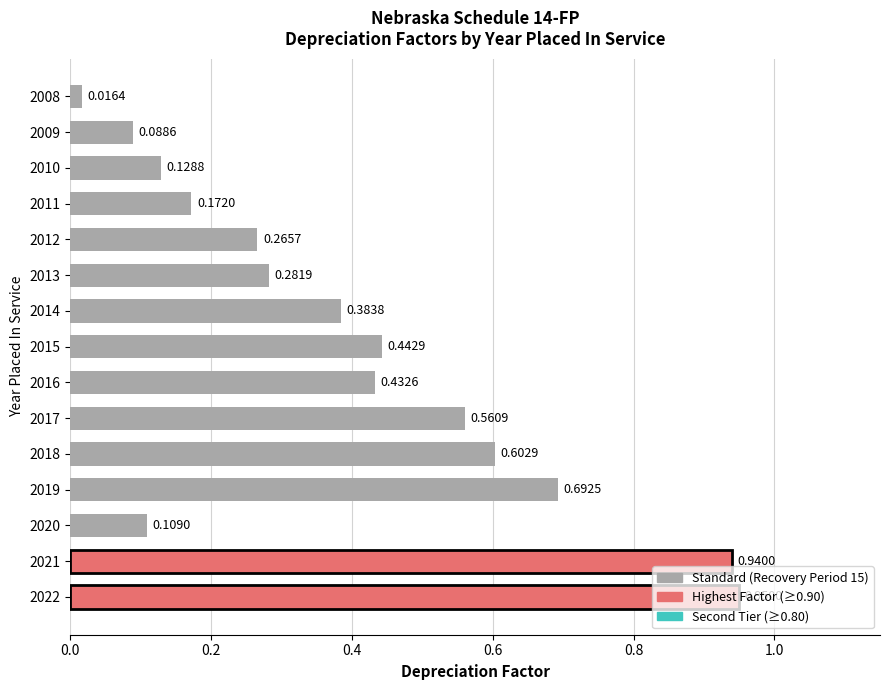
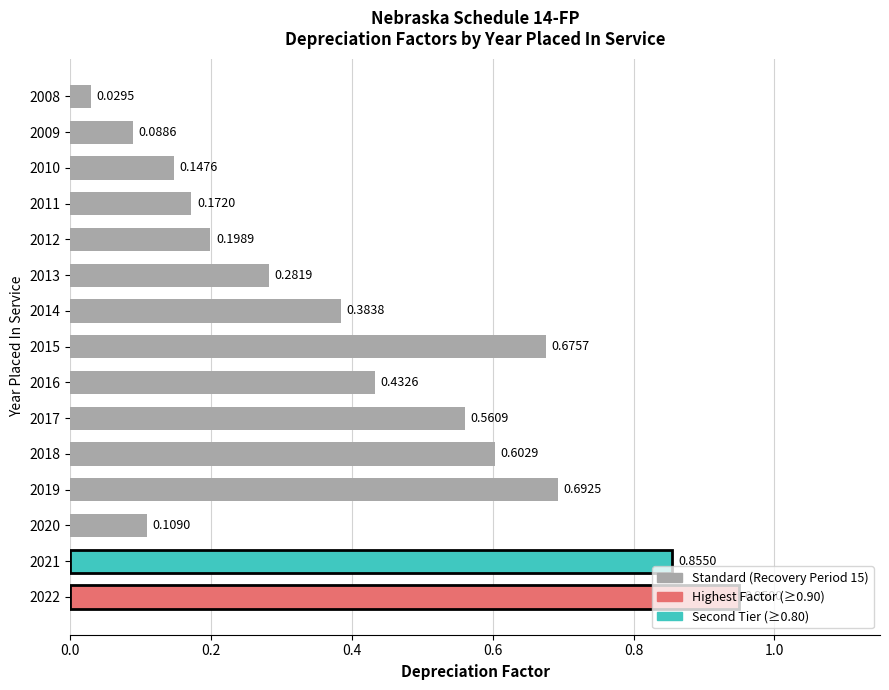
2008: 0.0164 -> 0.0295
2010: 0.1288 -> 0.1476
2012: 0.2657 -> 0.1989
2015: 0.4429 -> 0.6757
2021: 0.94 -> 0.86
